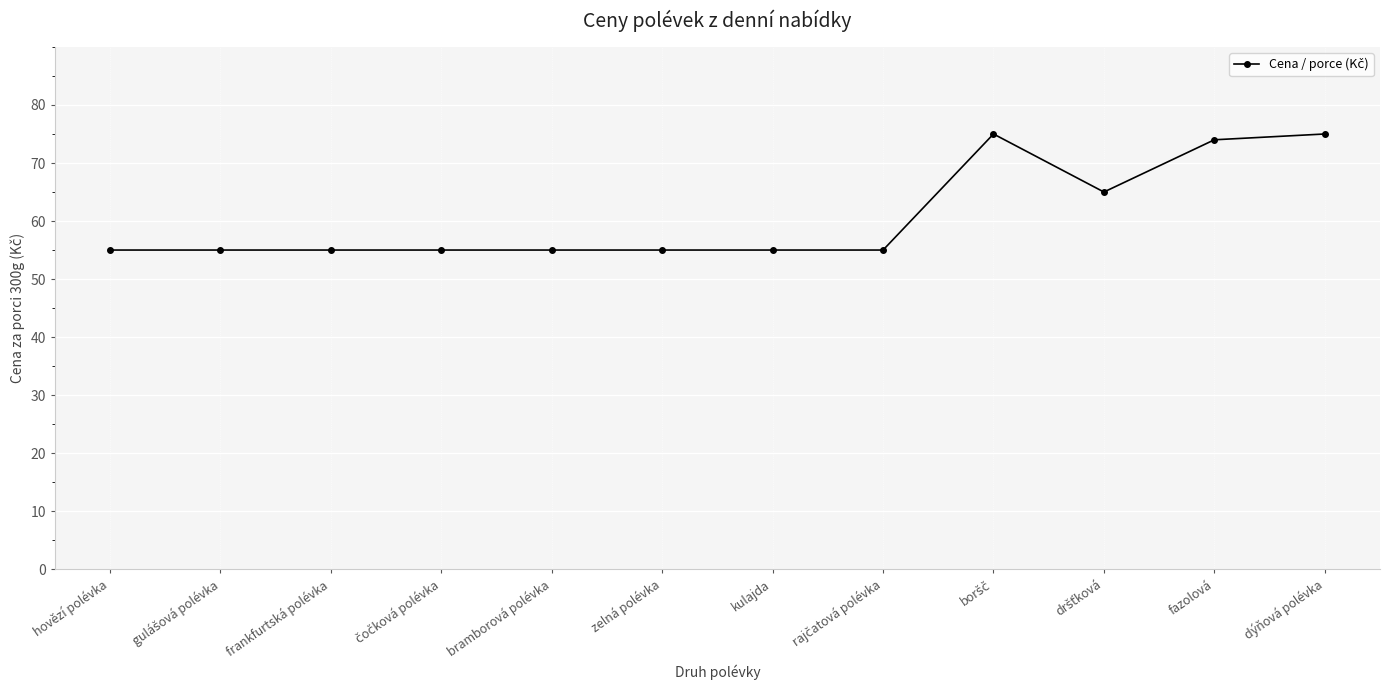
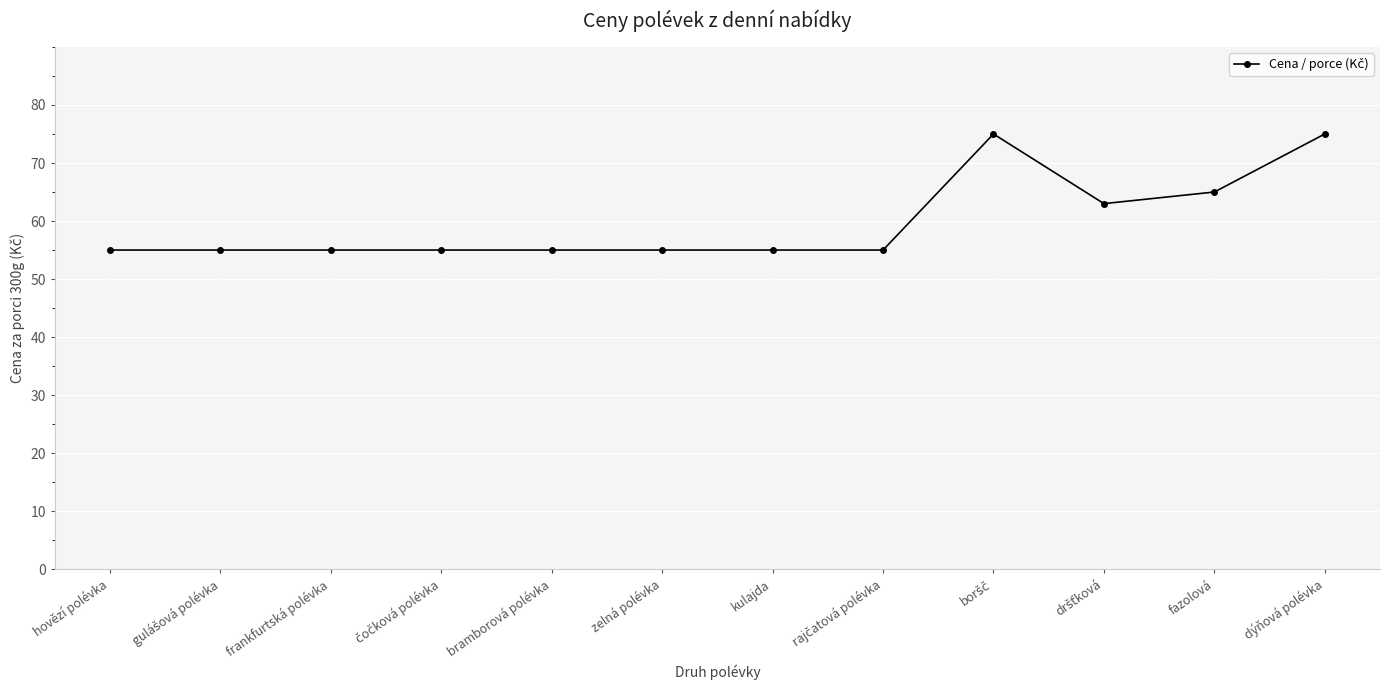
dršťková: 65 -> 63
fazolová: 74 -> 65
